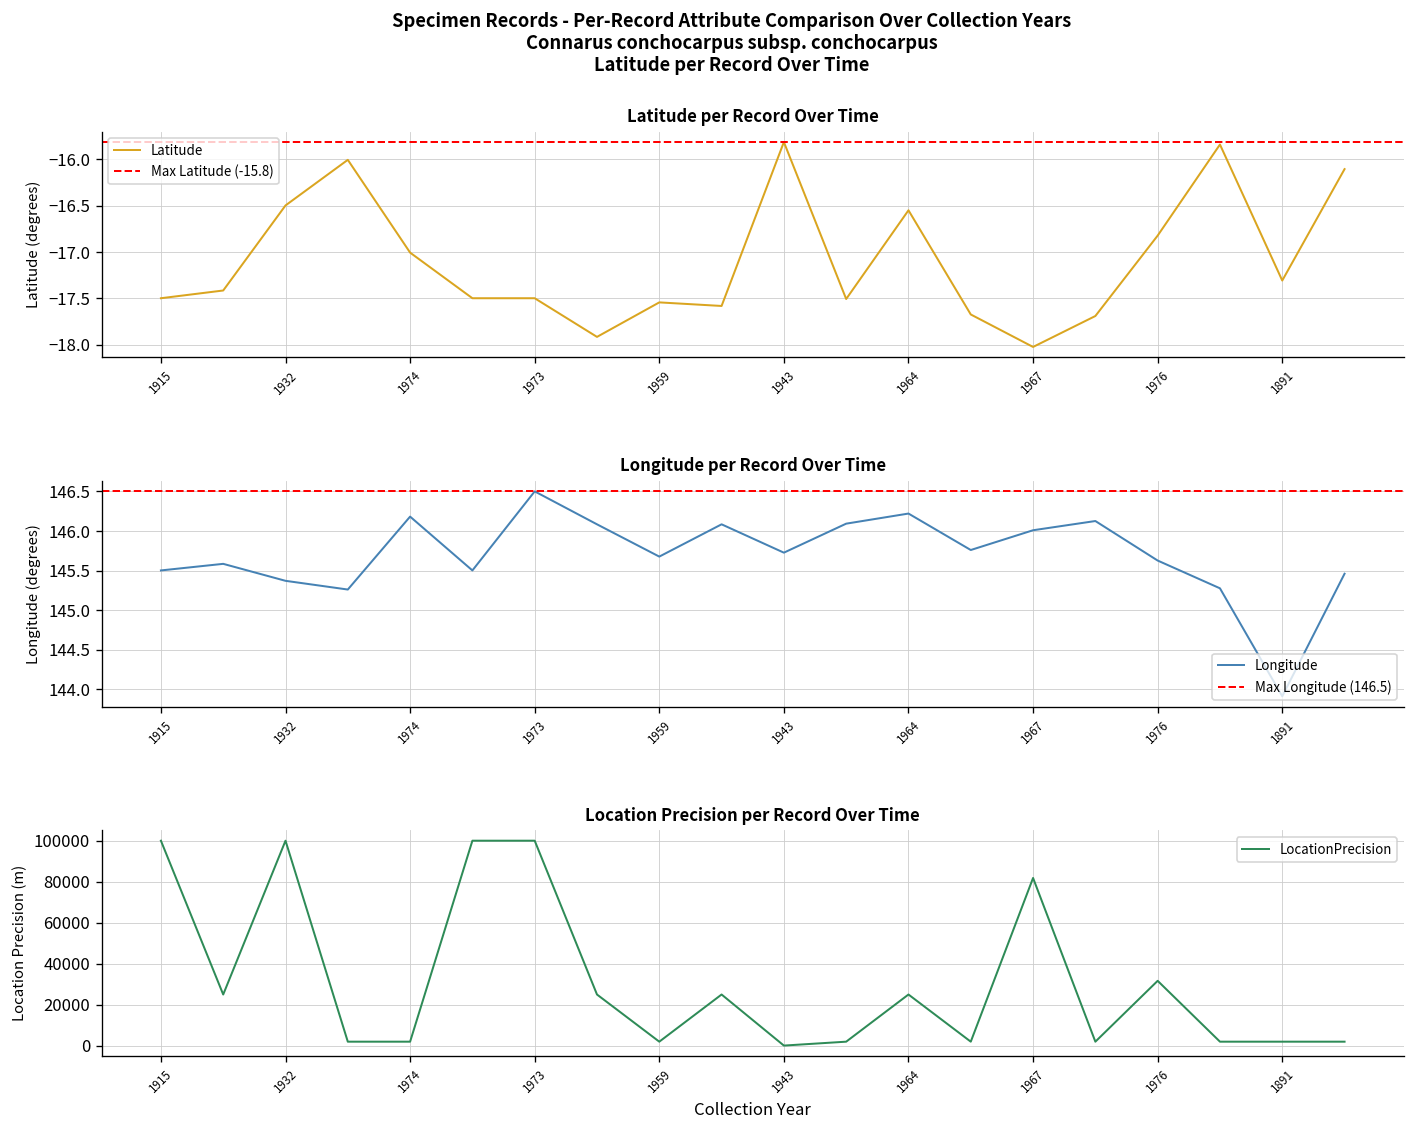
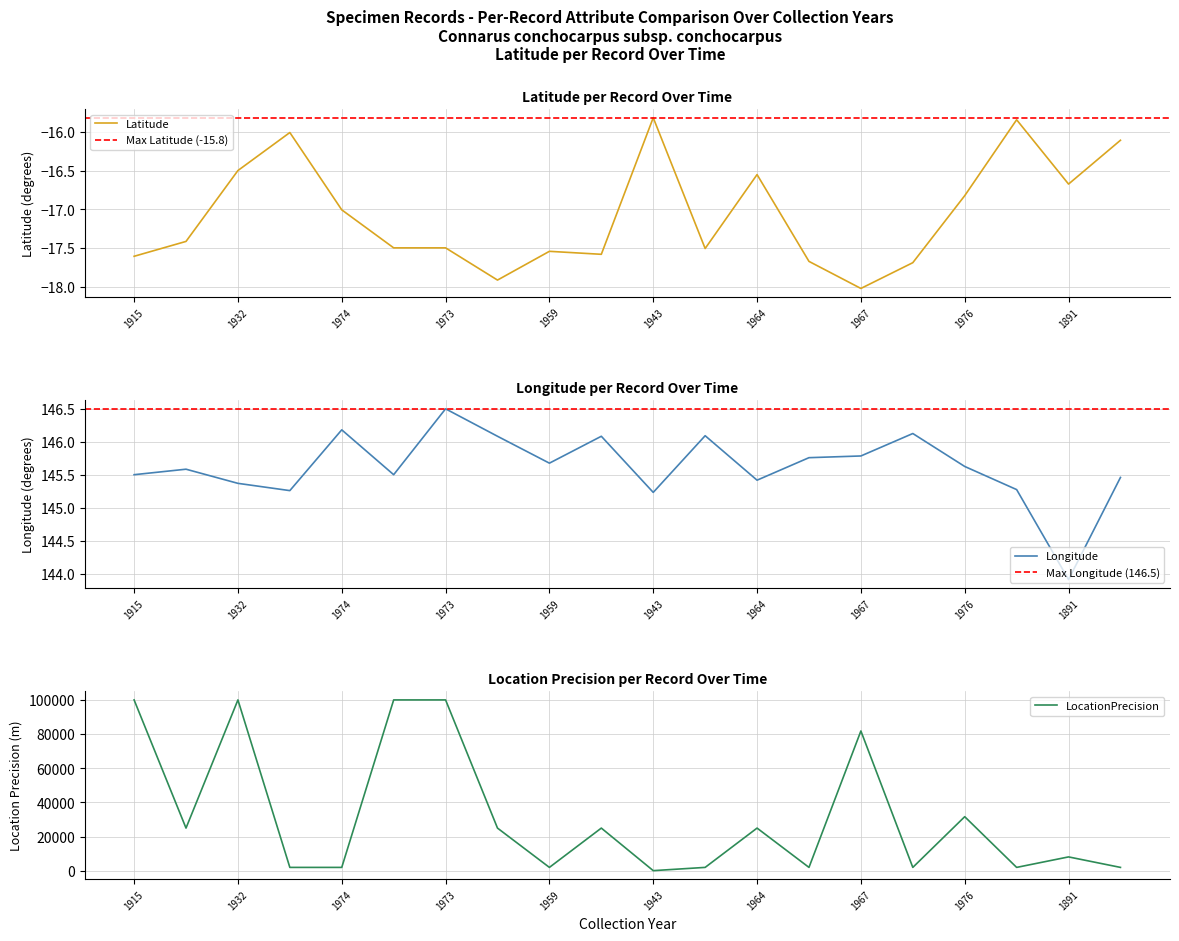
Latitude per Record Over Time, 1915: -17.5 -> -17.6
Latitude per Record Over Time, 1891: -17.3 -> -16.7
Longitude per Record Over Time, 1943: 145.7 -> 145.2
Longitude per Record Over Time, 1964: 146.2 -> 145.4
Longitude per Record Over Time, 1967: 146.0 -> 145.8
Location Precision per Record Over Time, 1891: 2000 -> 8000
